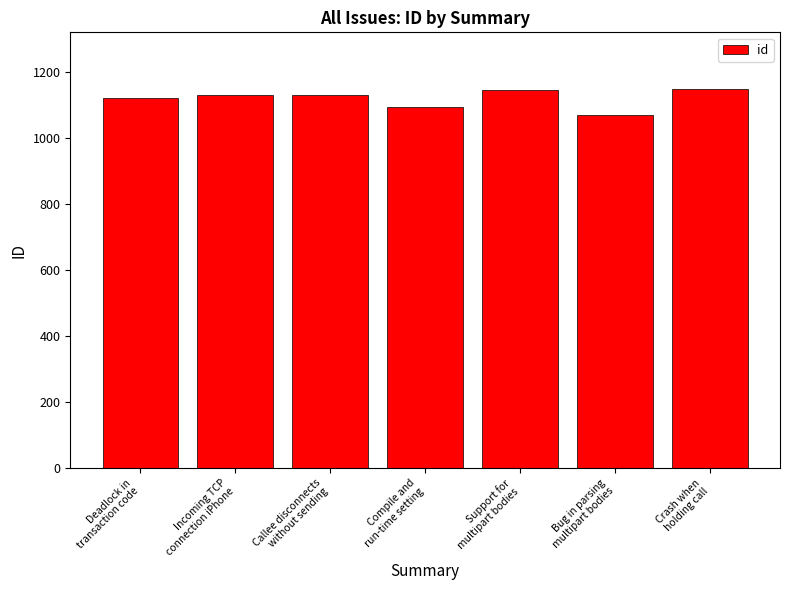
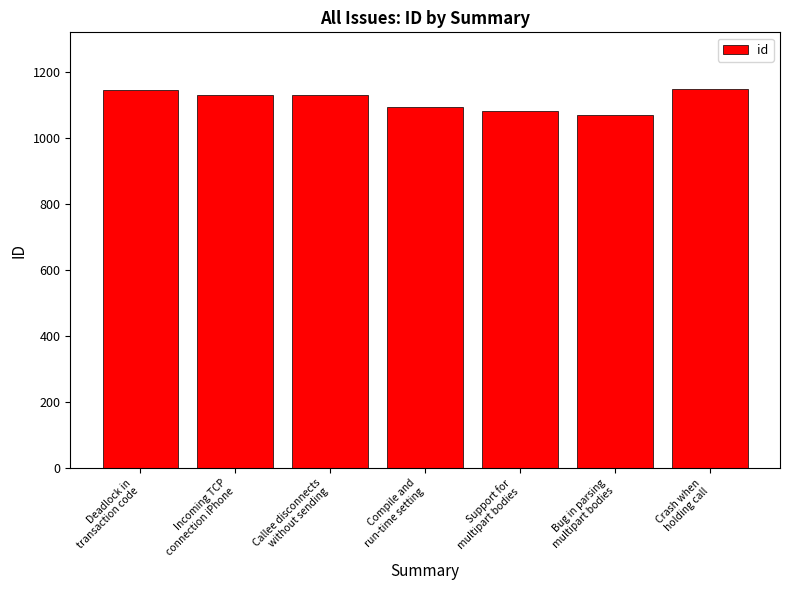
Deadlock in transaction code: 1120 -> 1150
Support for multipart bodies: 1150 -> 1080
